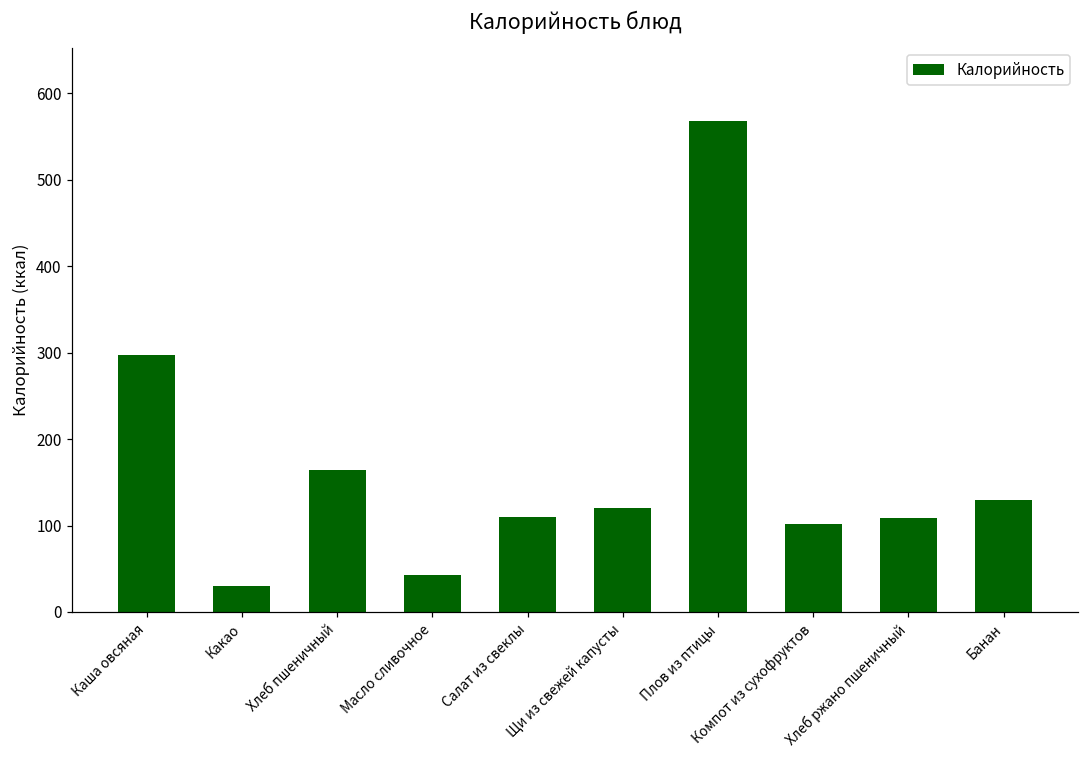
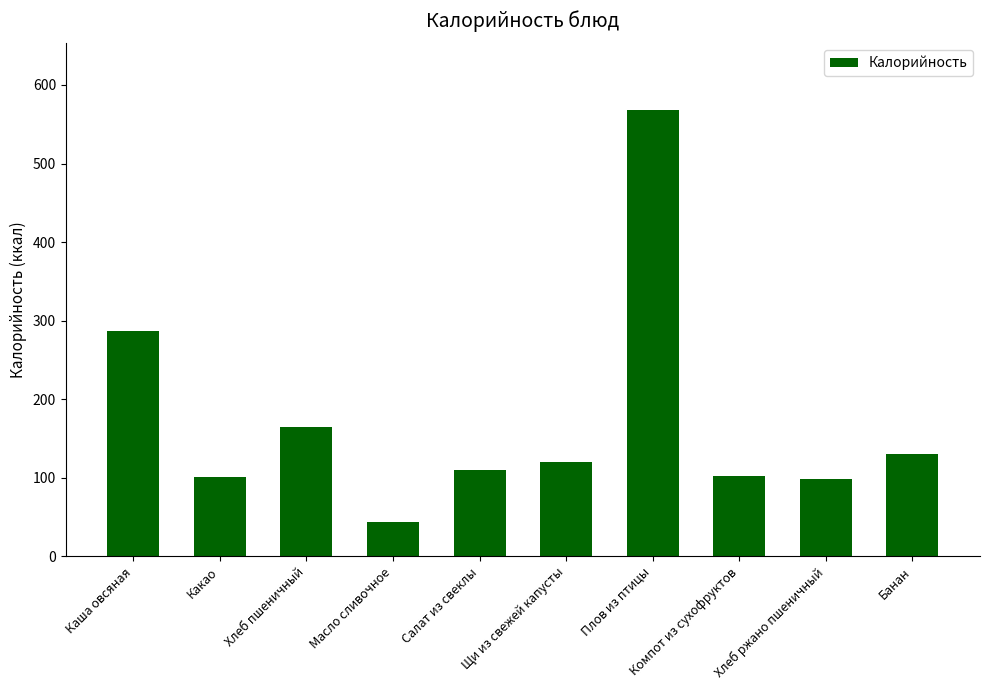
Каша овсяная: 300 -> 290
Какао: 30 -> 100
Хлеб ржано пшеничный: 110 -> 100
